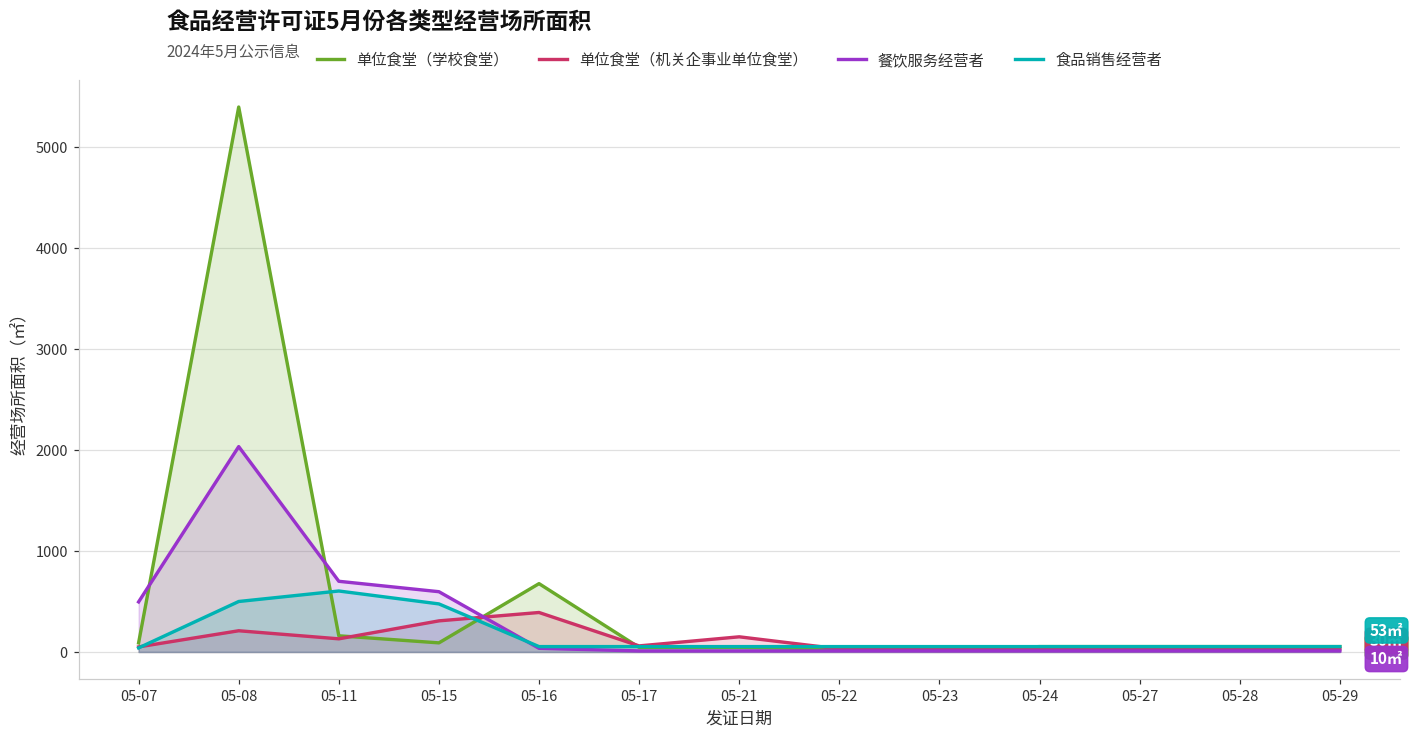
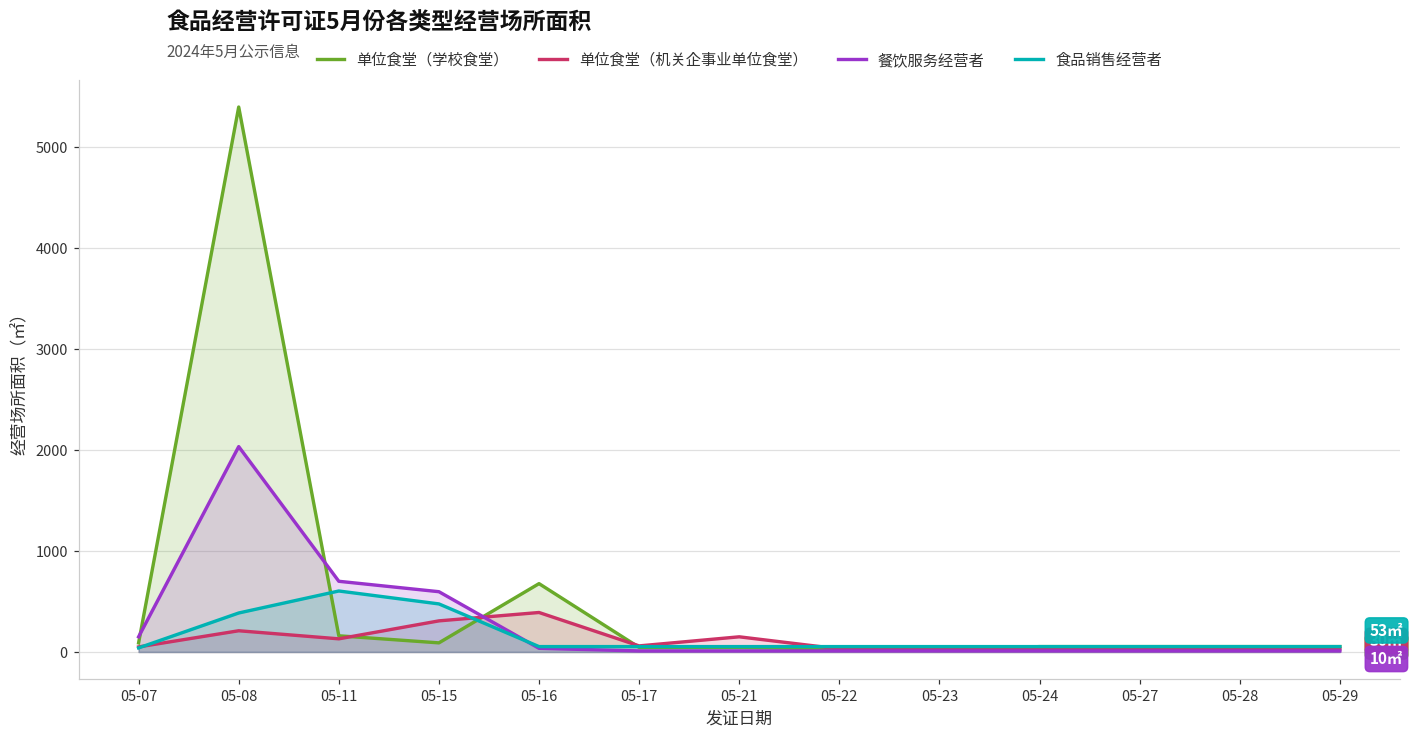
餐饮服务经营者, 05-07: 500 -> 200
食品销售经营者, 05-08: 500 -> 400
